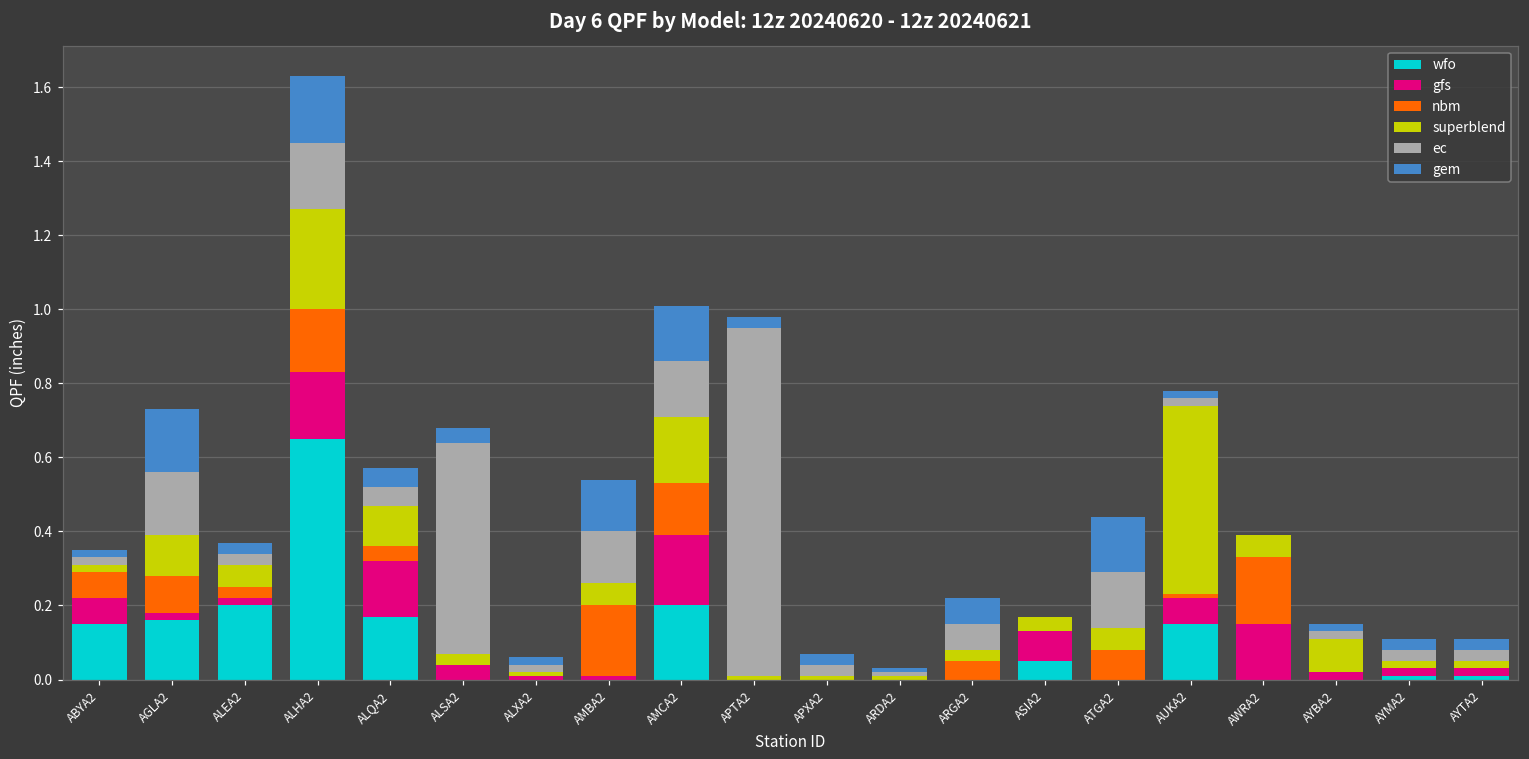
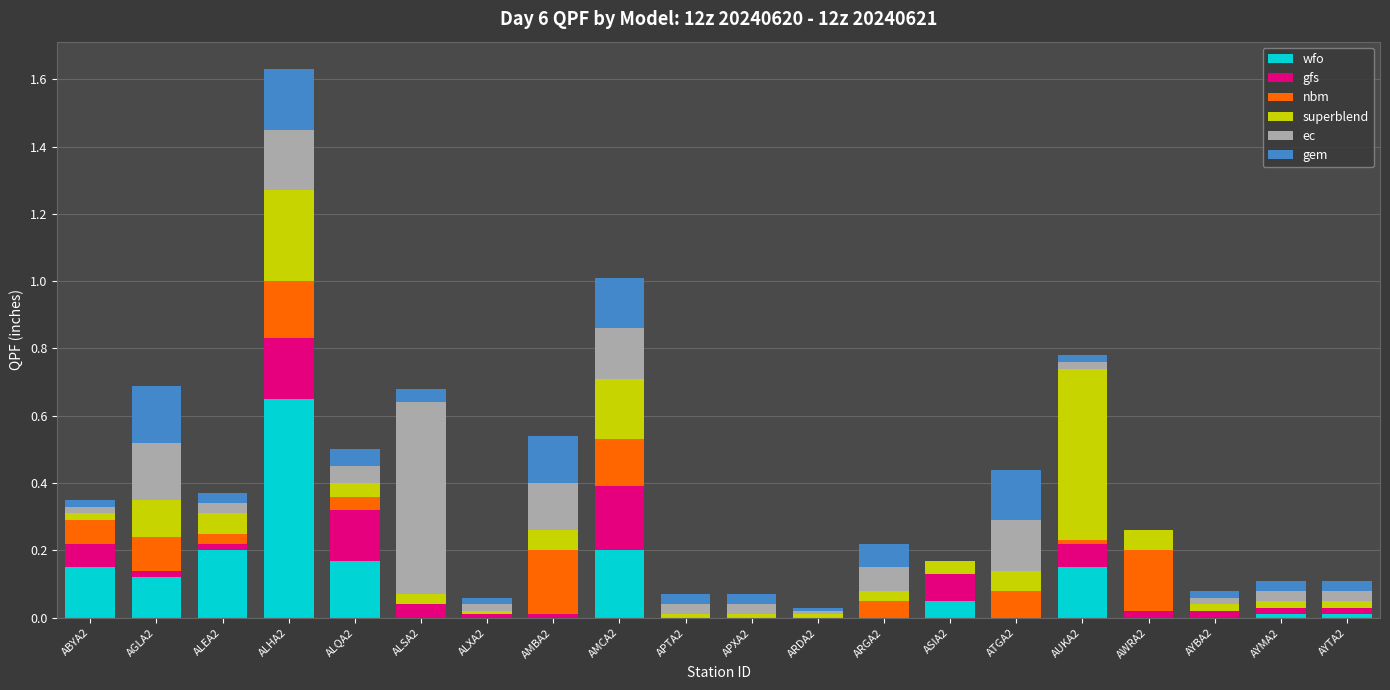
wfo, AGLA2: 0.16 -> 0.12
superblend, ALQA2: 0.11 -> 0.04
ec, APTA2: 0.94 -> 0.03
gfs, AWRA2: 0.15 -> 0.02
superblend, AYBA2: 0.09 -> 0.02
